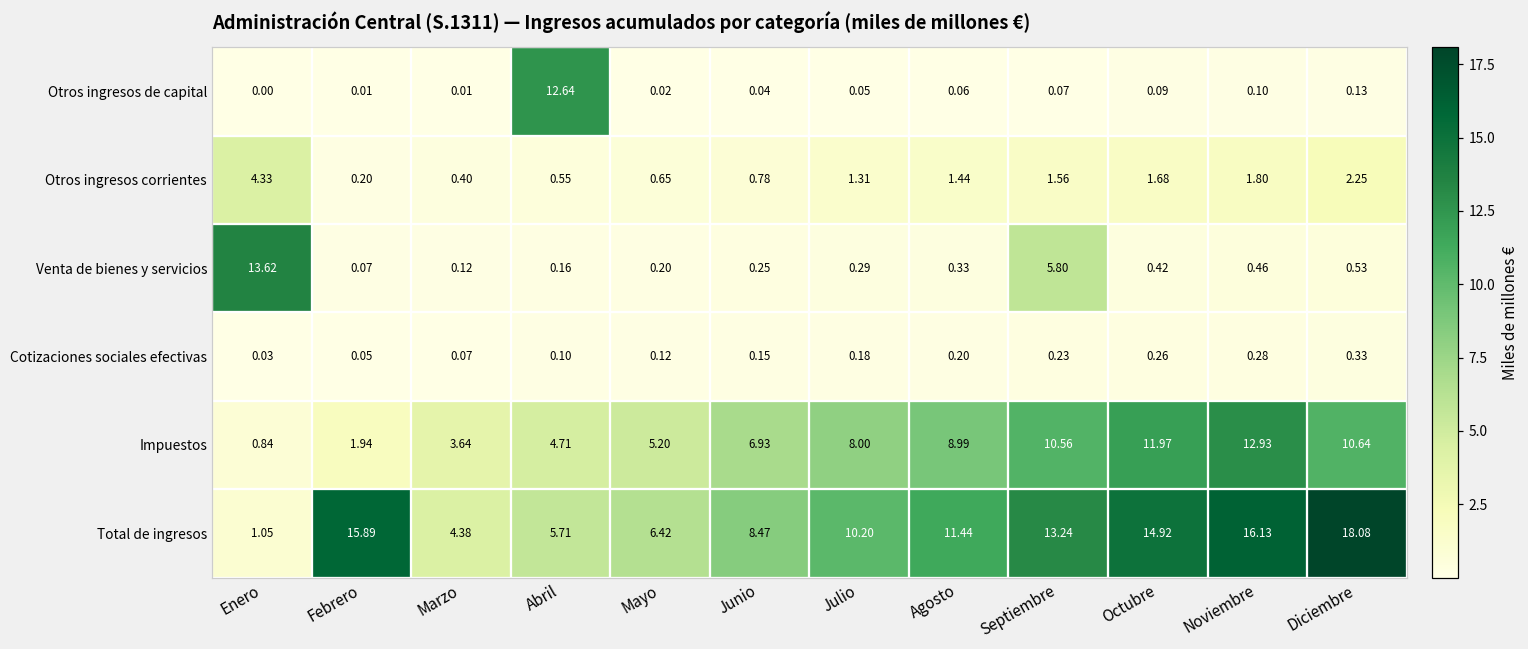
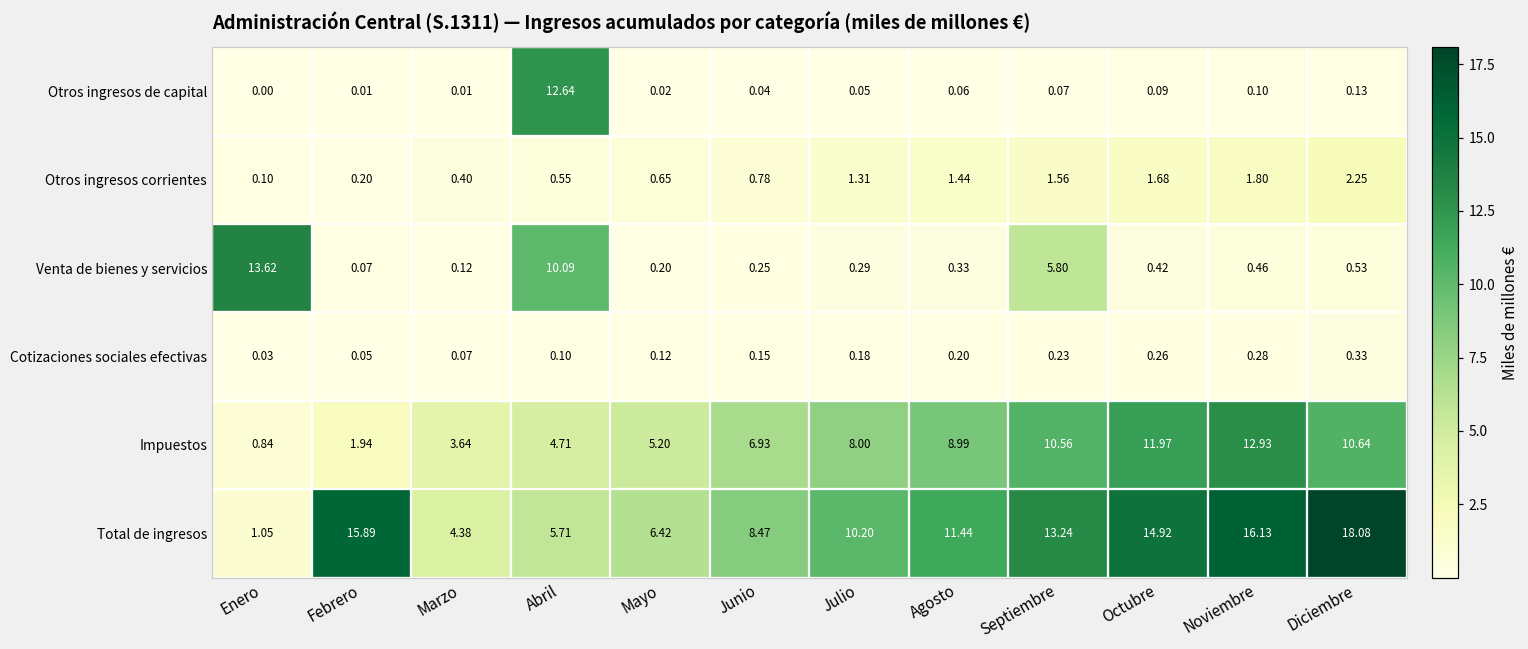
Otros ingresos corrientes, Enero: 4.33 -> 0.10
Venta de bienes y servicios, Abril: 0.16 -> 10.09
